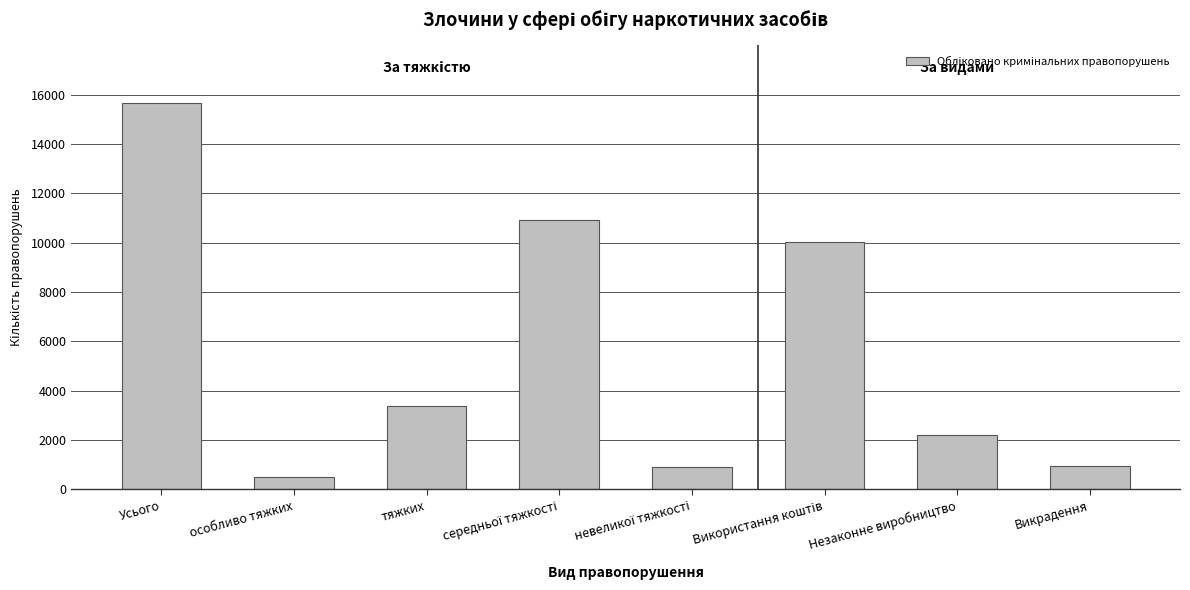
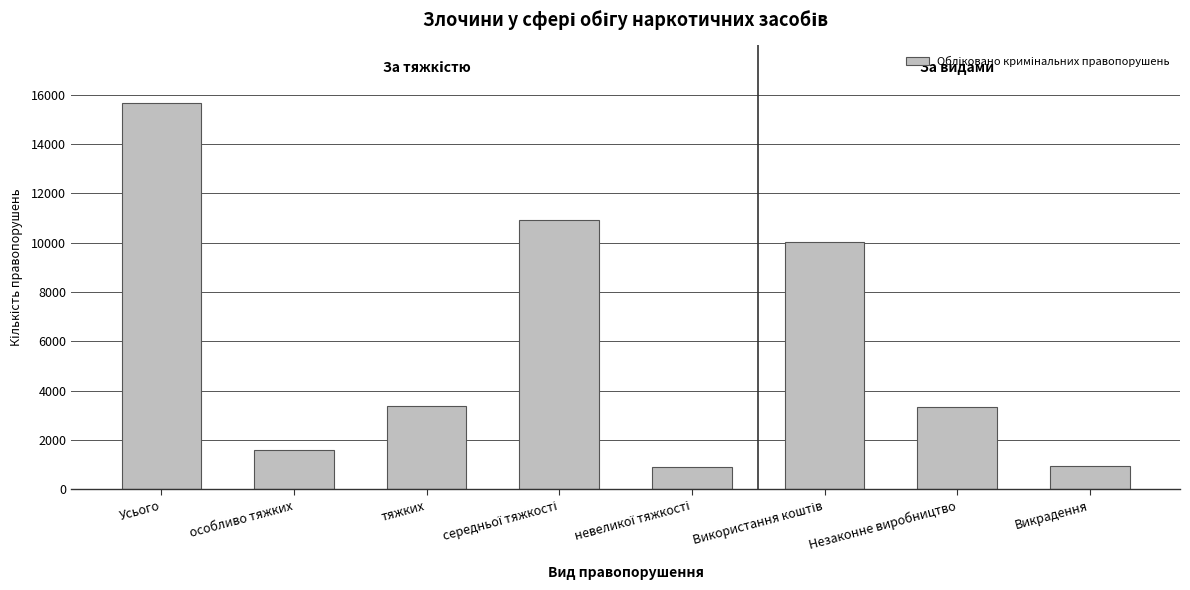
особливо тяжких: 500 -> 1600
Незаконне виробництво: 2200 -> 3300
